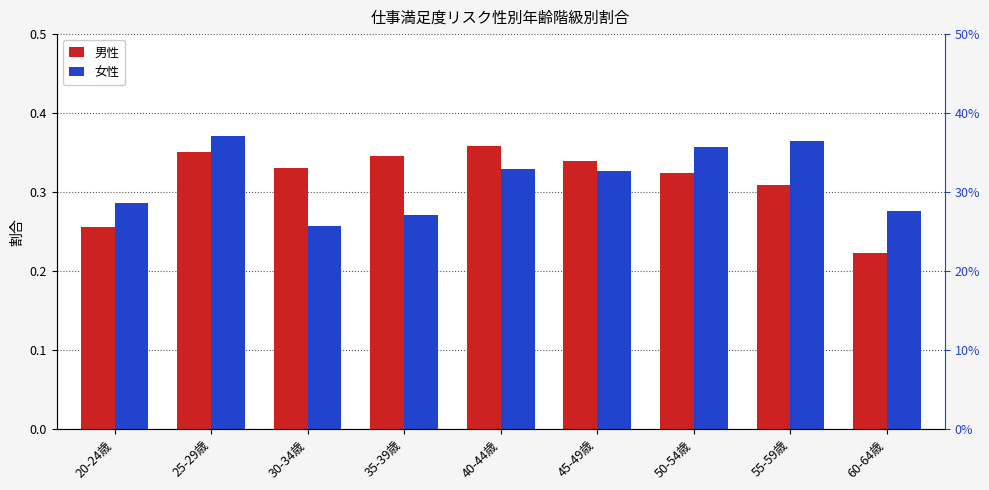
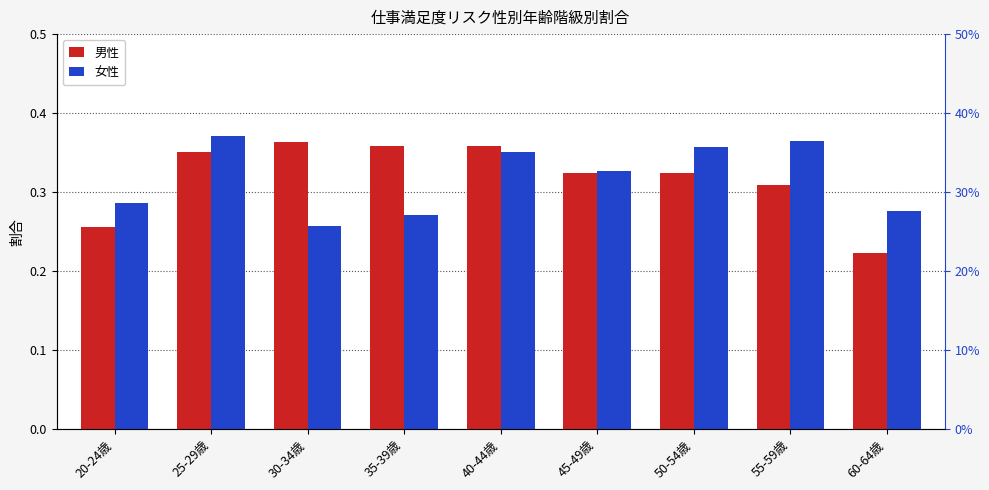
男性, 30-34歳: 0.33 -> 0.36
男性, 35-39歳: 0.35 -> 0.36
女性, 40-44歳: 0.33 -> 0.35
男性, 45-49歳: 0.34 -> 0.32
